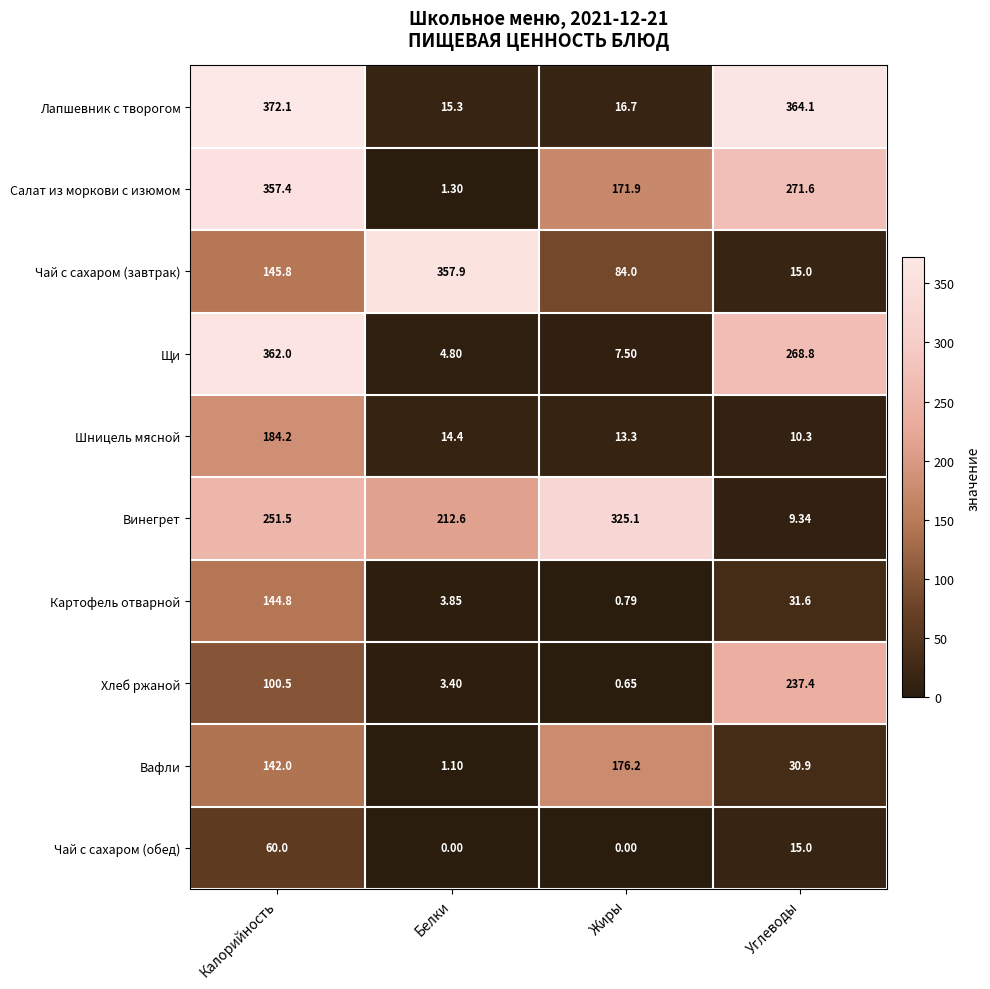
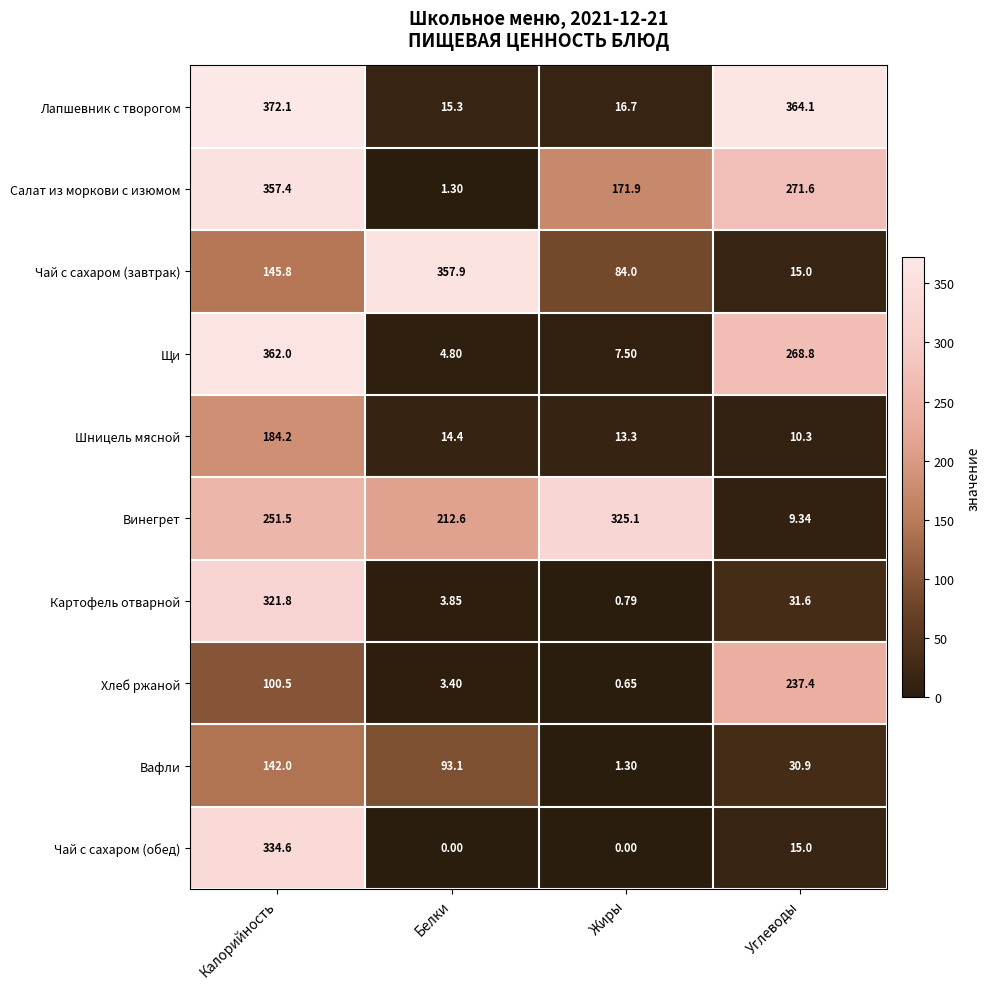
Картофель отварной, Калорийность: 144.8 -> 321.8
Вафли, Белки: 1.10 -> 93.1
Вафли, Жиры: 176.2 -> 1.30
Чай с сахаром (обед), Калорийность: 60.0 -> 334.6
